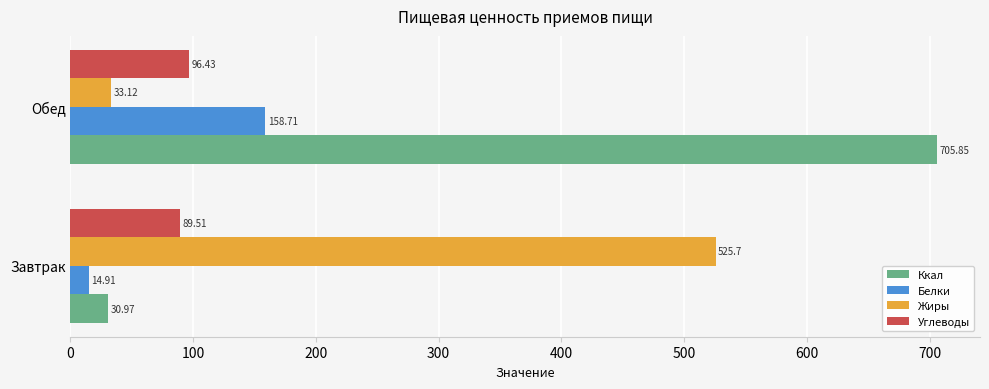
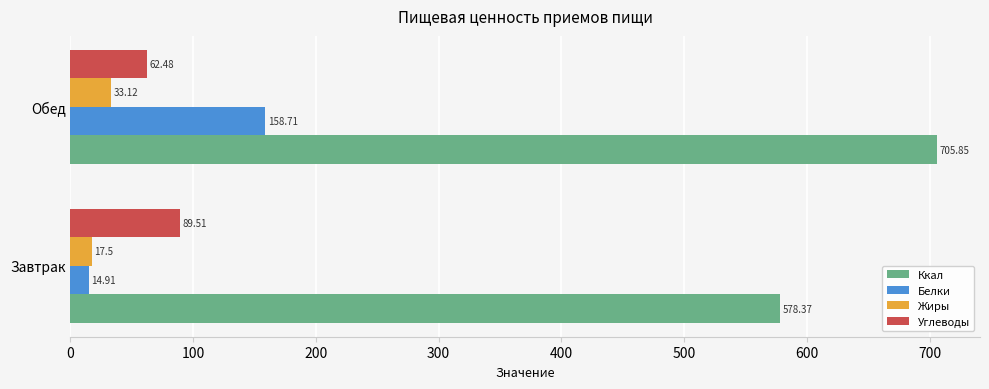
Углеводы, Обед: 96.43 -> 62.48
Жиры, Завтрак: 525.7 -> 17.5
Ккал, Завтрак: 30.97 -> 578.37
